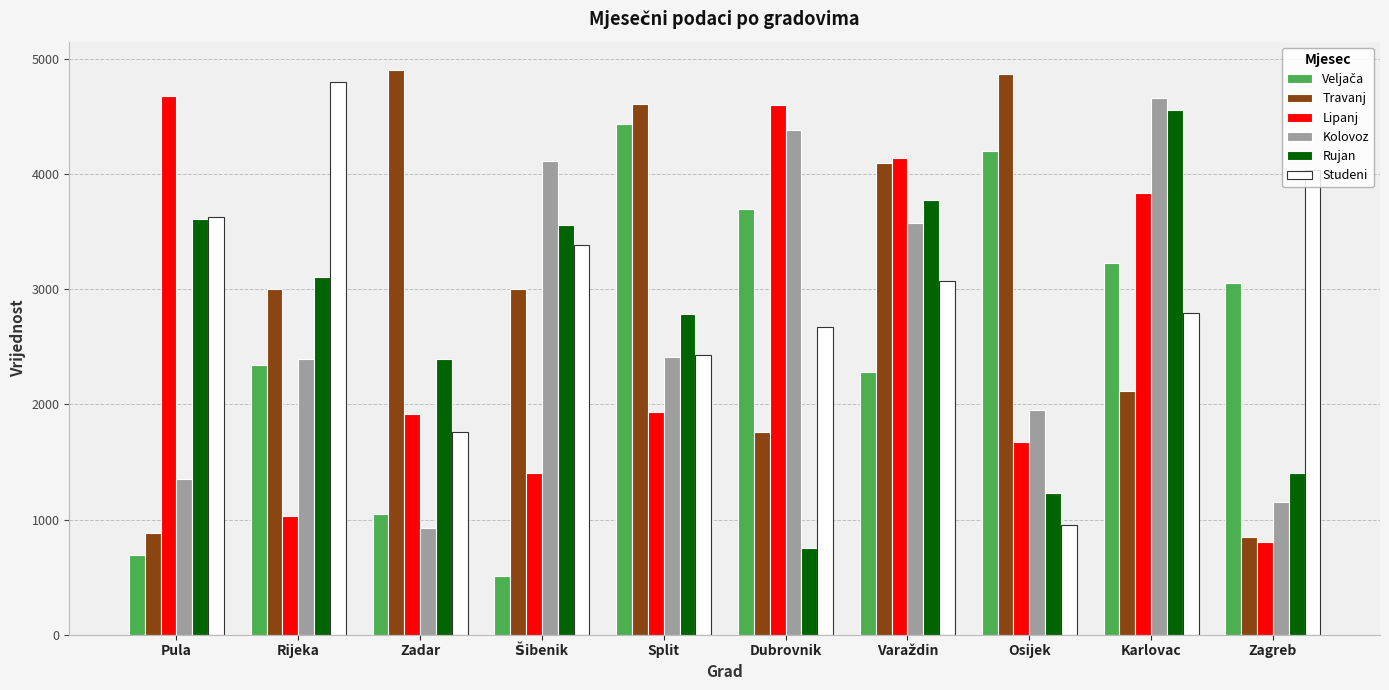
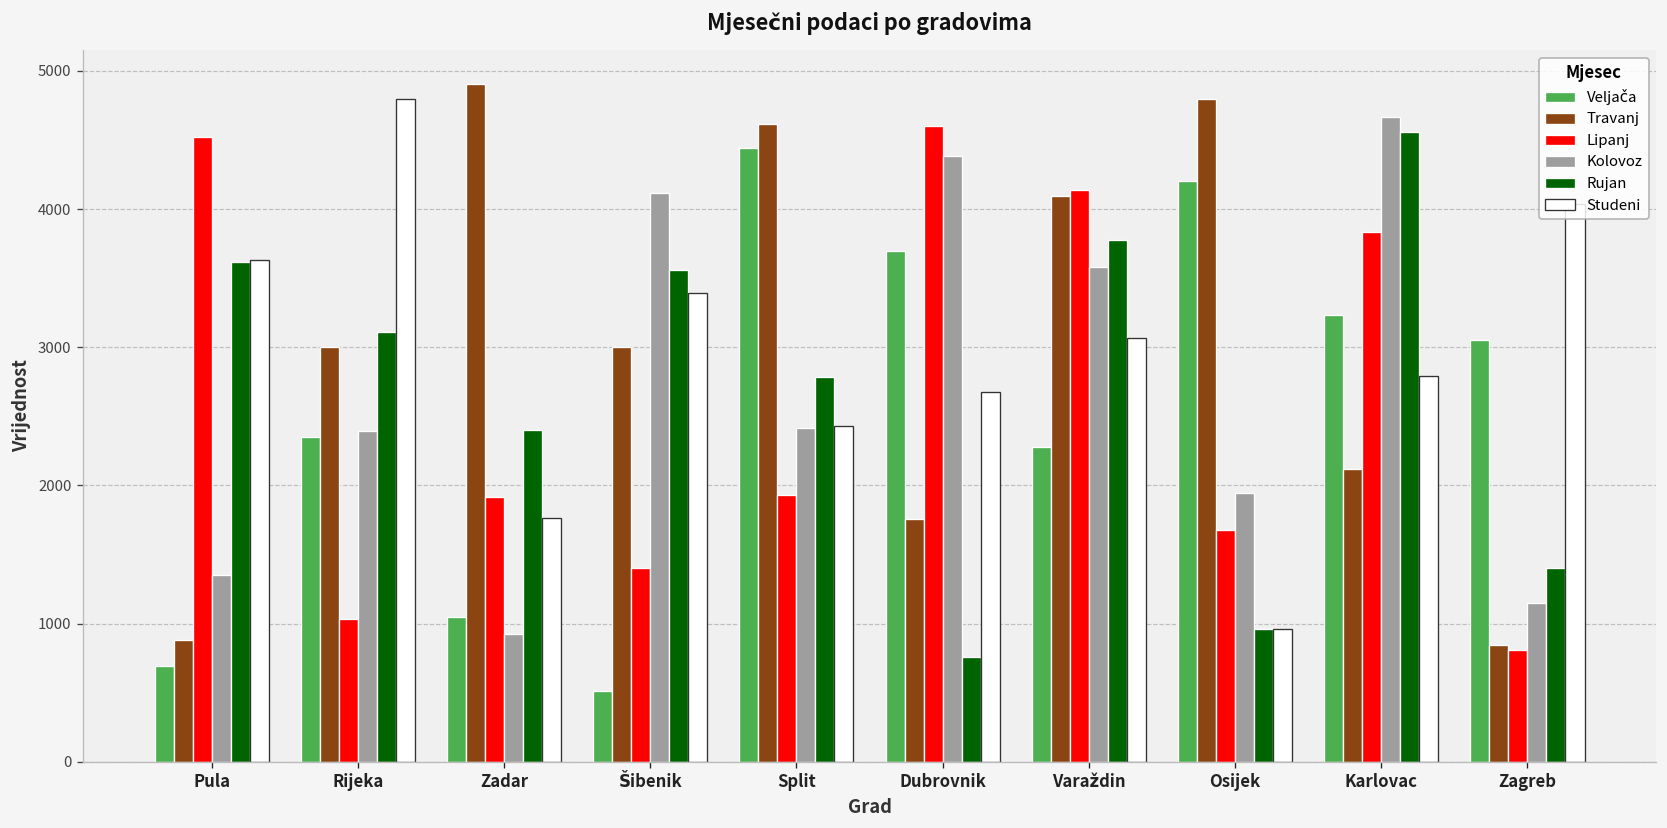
Lipanj, Pula: 4680 -> 4530
Travanj, Osijek: 4870 -> 4800
Rujan, Osijek: 1230 -> 960
